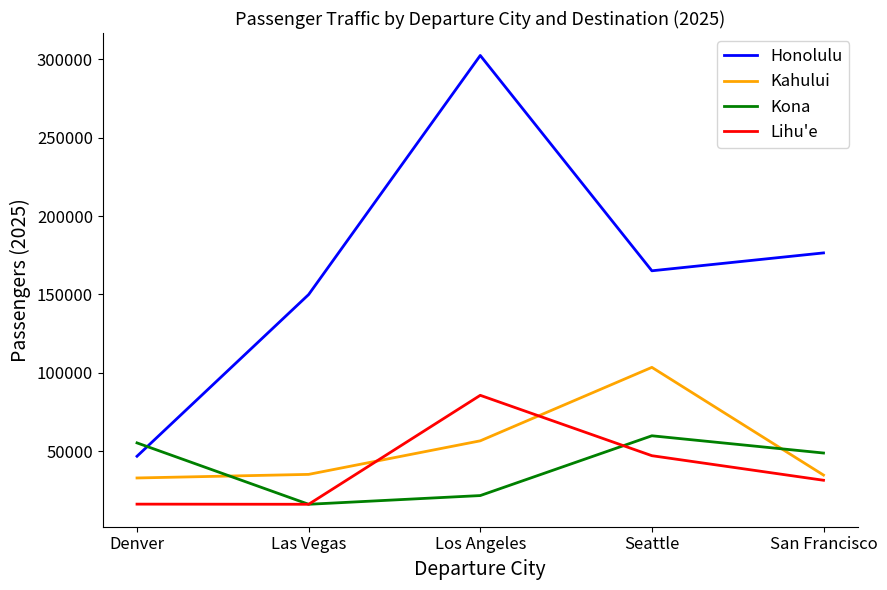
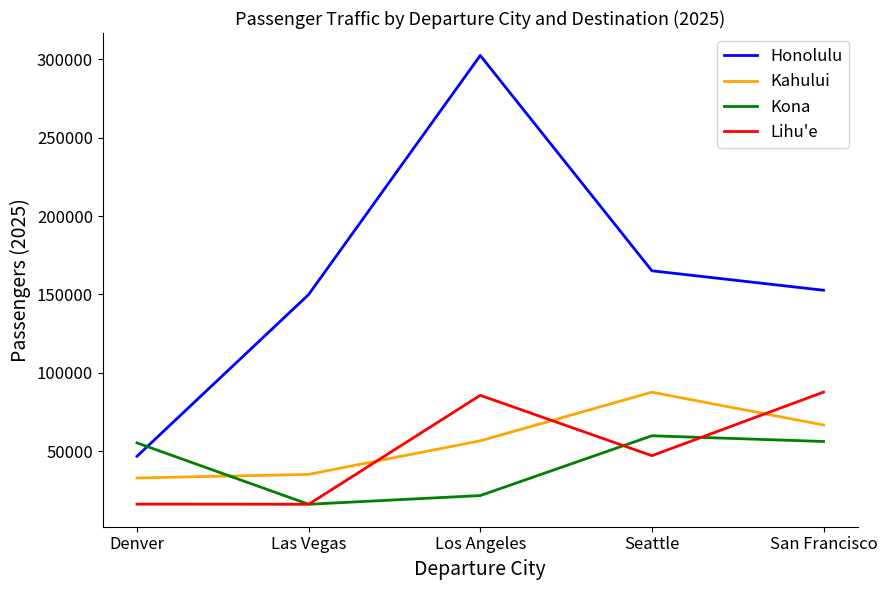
Kahului, Seattle: 103000 -> 88000
Honolulu, San Francisco: 177000 -> 153000
Kahului, San Francisco: 35000 -> 67000
Kona, San Francisco: 49000 -> 56000
Lihu'e, San Francisco: 31000 -> 88000
